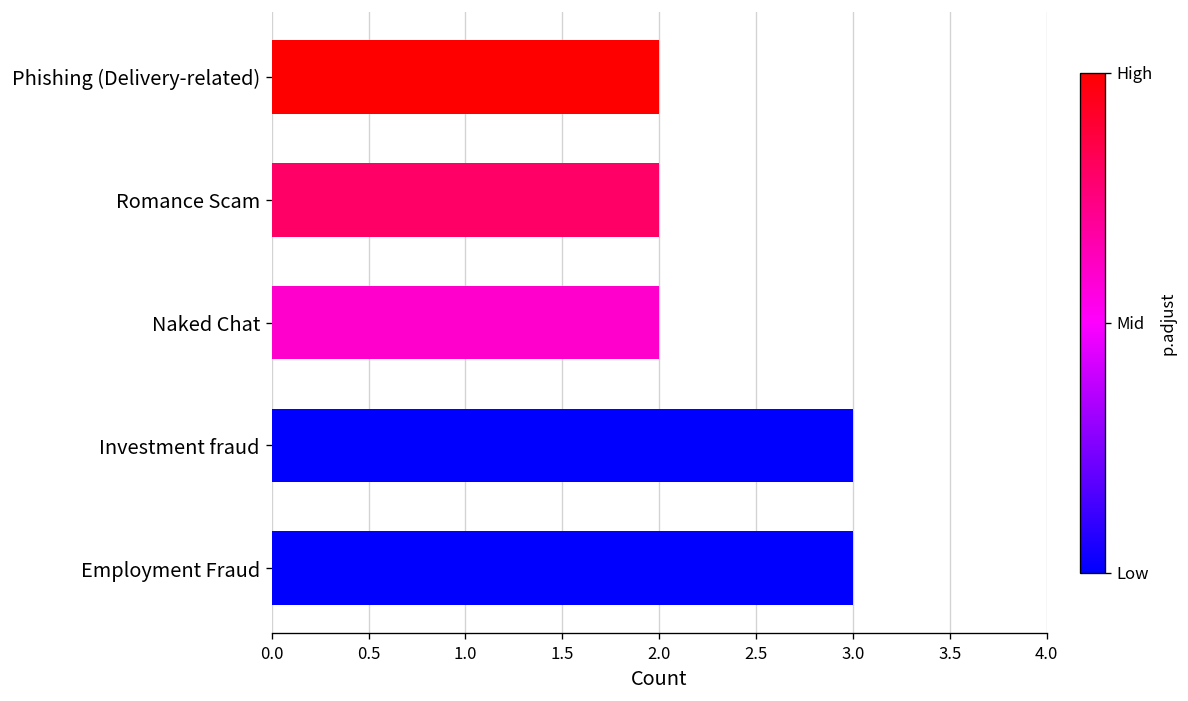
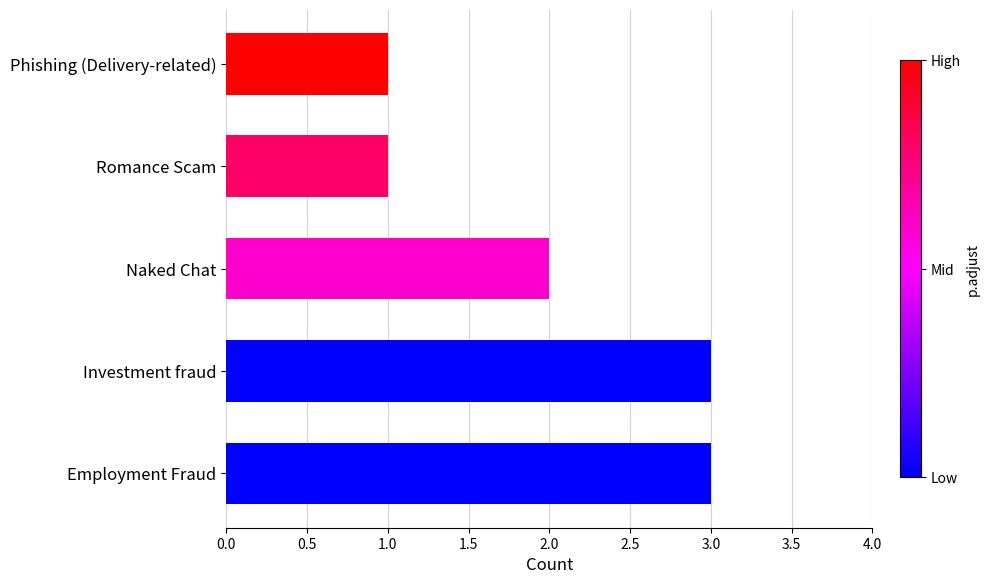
Phishing (Delivery-related): 2 -> 1
Romance Scam: 2 -> 1
